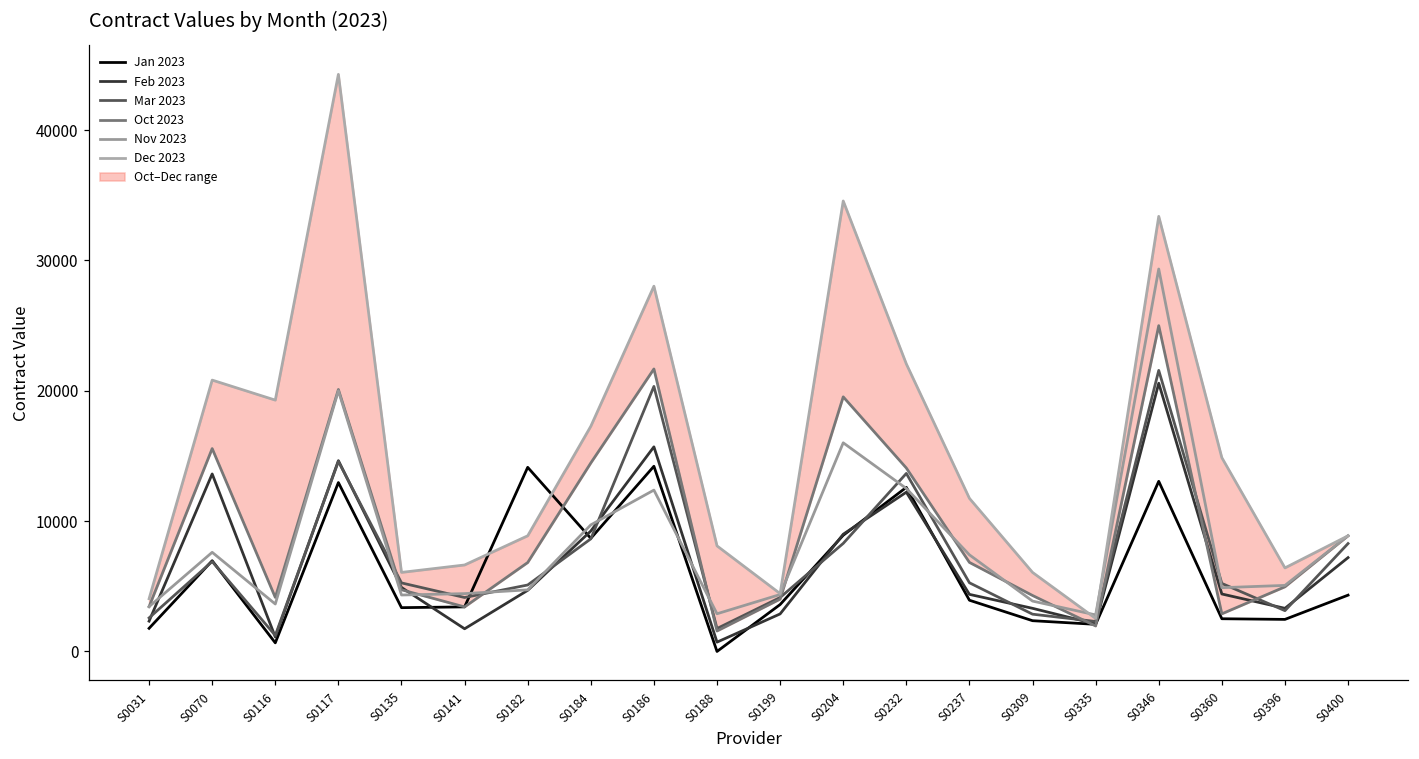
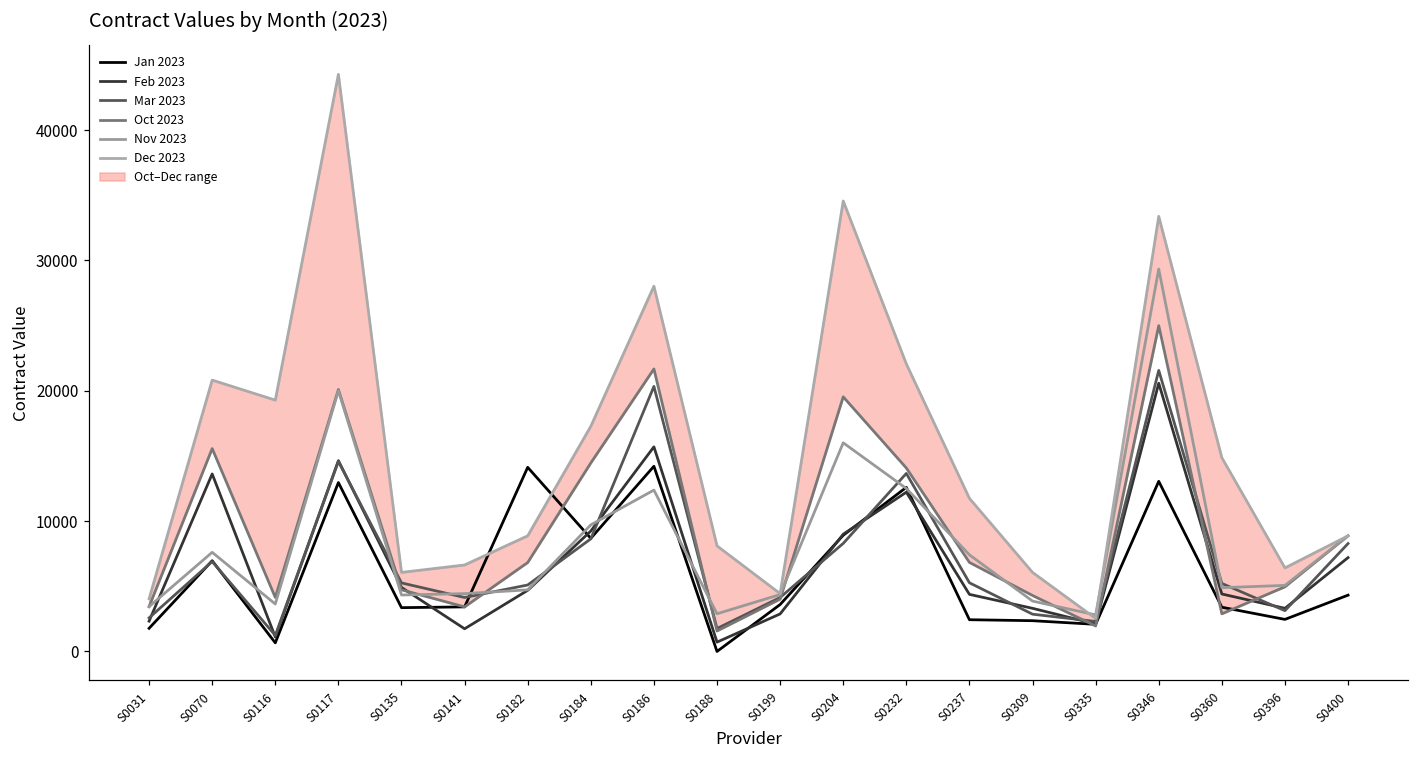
Jan 2023, S0237: 3900 -> 2400
Jan 2023, S0360: 2500 -> 3400
